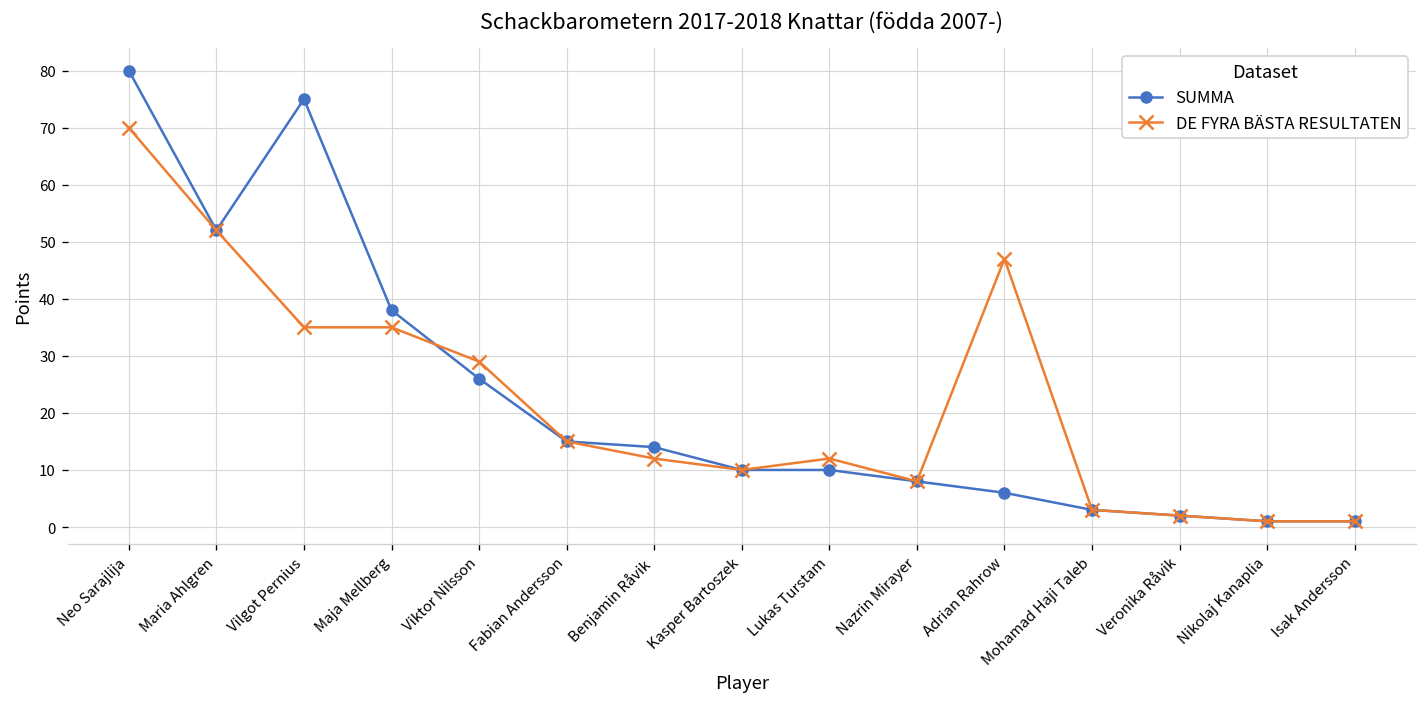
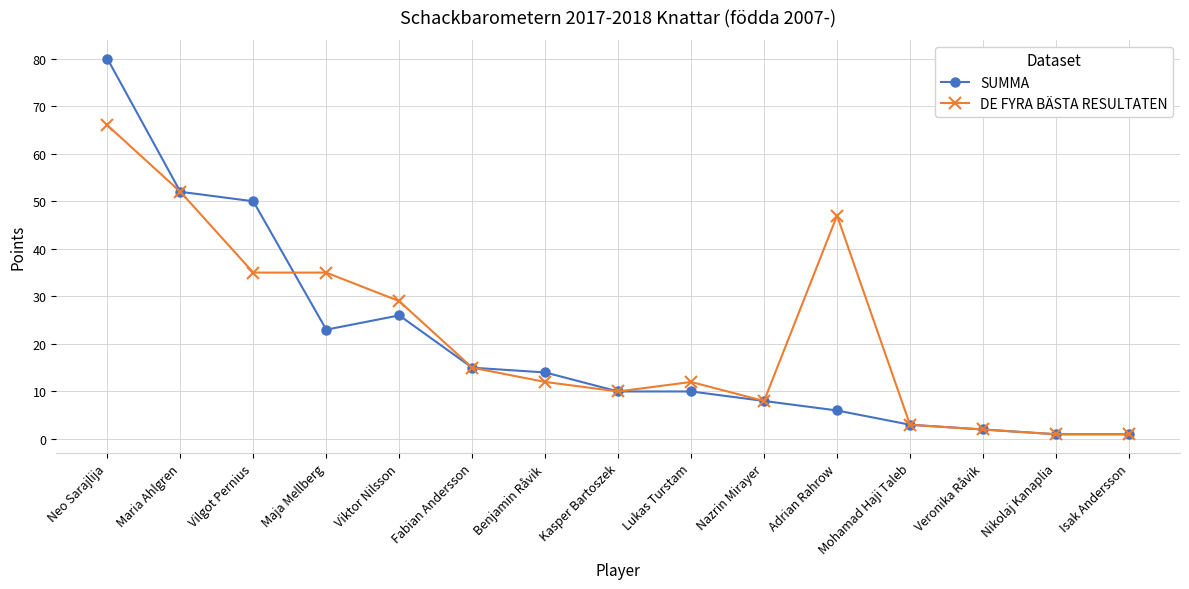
DE FYRA BÄSTA RESULTATEN, Neo Sarajlija: 70 -> 66
SUMMA, Vilgot Pernius: 75 -> 50
SUMMA, Maja Mellberg: 38 -> 23
